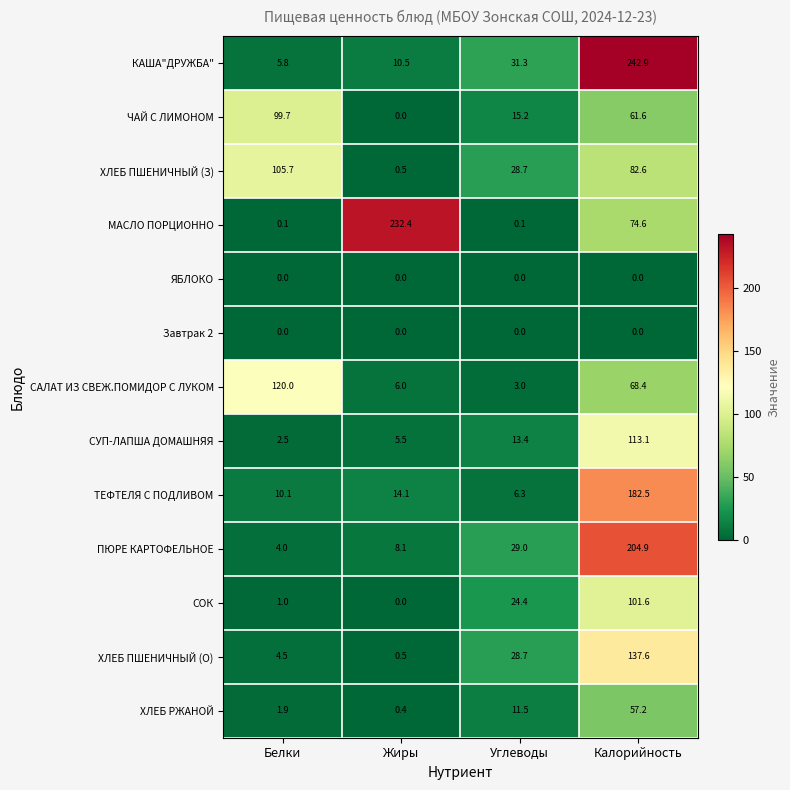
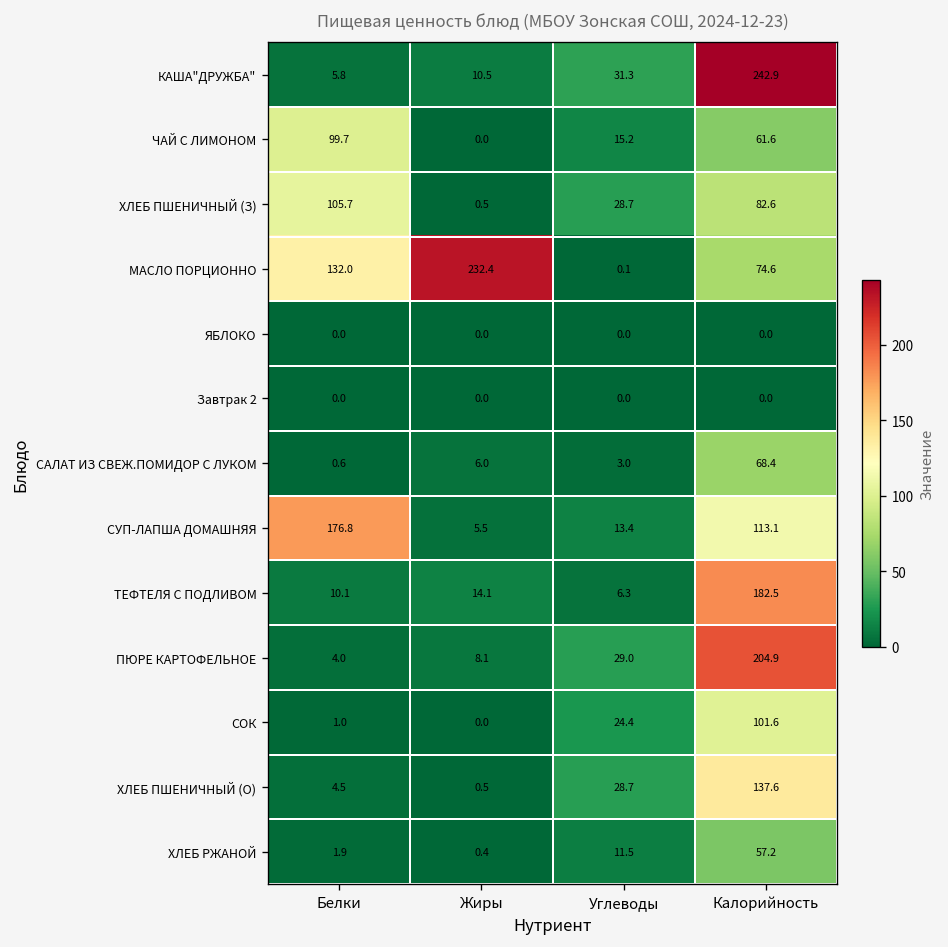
МАСЛО ПОРЦИОННО, Белки: 0.1 -> 132.0
САЛАТ ИЗ СВЕЖ.ПОМИДОР С ЛУКОМ, Белки: 120.0 -> 0.6
СУП-ЛАПША ДОМАШНЯЯ, Белки: 2.5 -> 176.8
